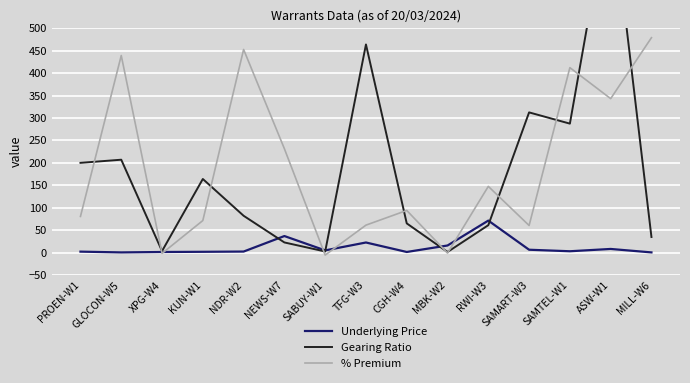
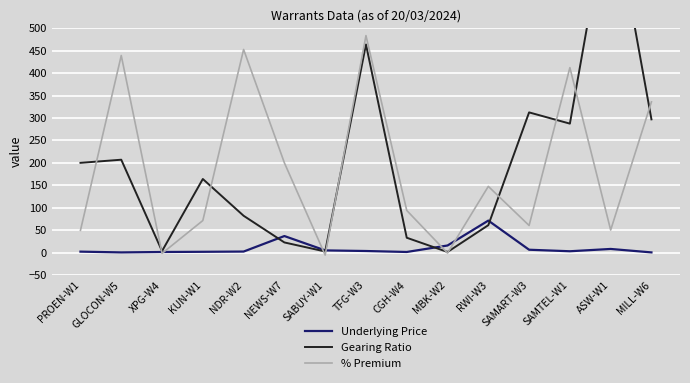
% Premium, PROEN-W1: 80 -> 50
% Premium, NEWS-W7: 230 -> 200
Underlying Price, TFG-W3: 20 -> 0
% Premium, TFG-W3: 60 -> 480
Gearing Ratio, CGH-W4: 70 -> 30
% Premium, ASW-W1: 340 -> 50
Gearing Ratio, MILL-W6: 30 -> 300
% Premium, MILL-W6: 480 -> 340
